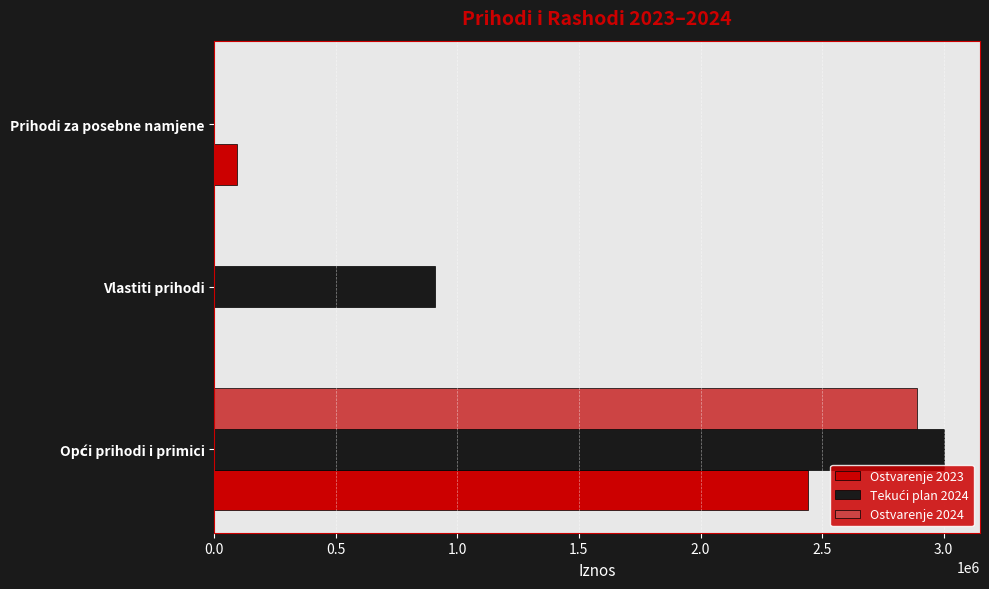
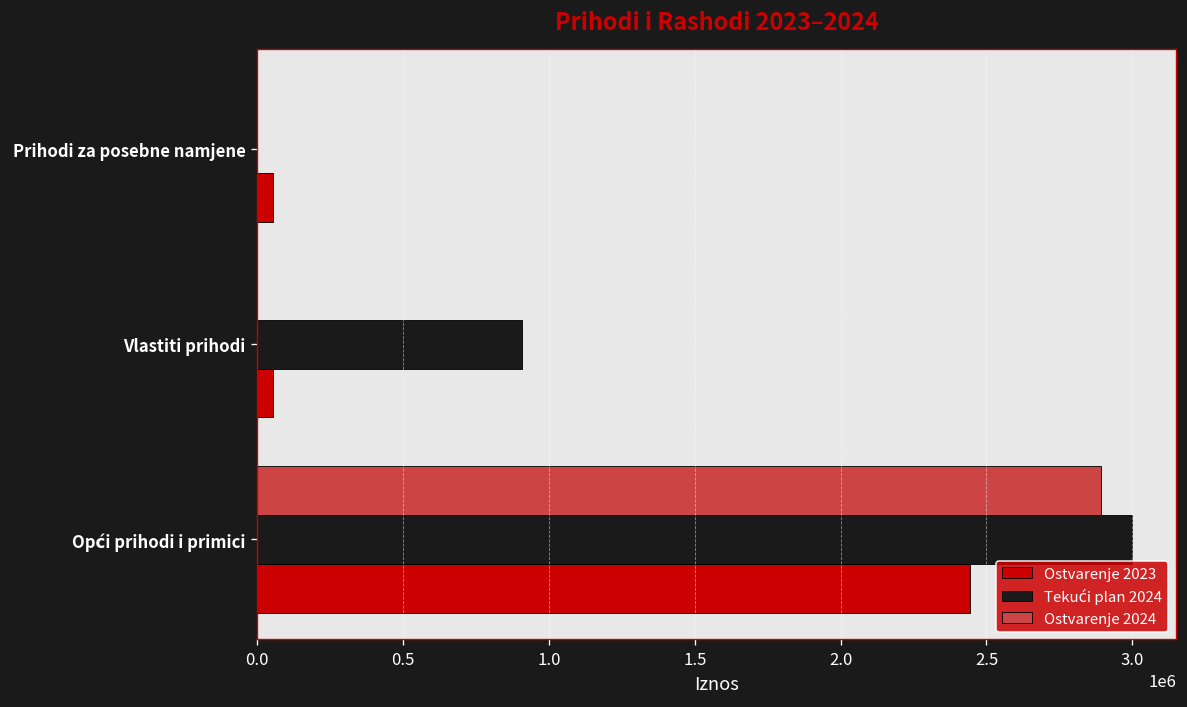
Ostvarenje 2023, Prihodi za posebne namjene: 100000 -> 50000
Ostvarenje 2023, Vlastiti prihodi: 0 -> 50000
